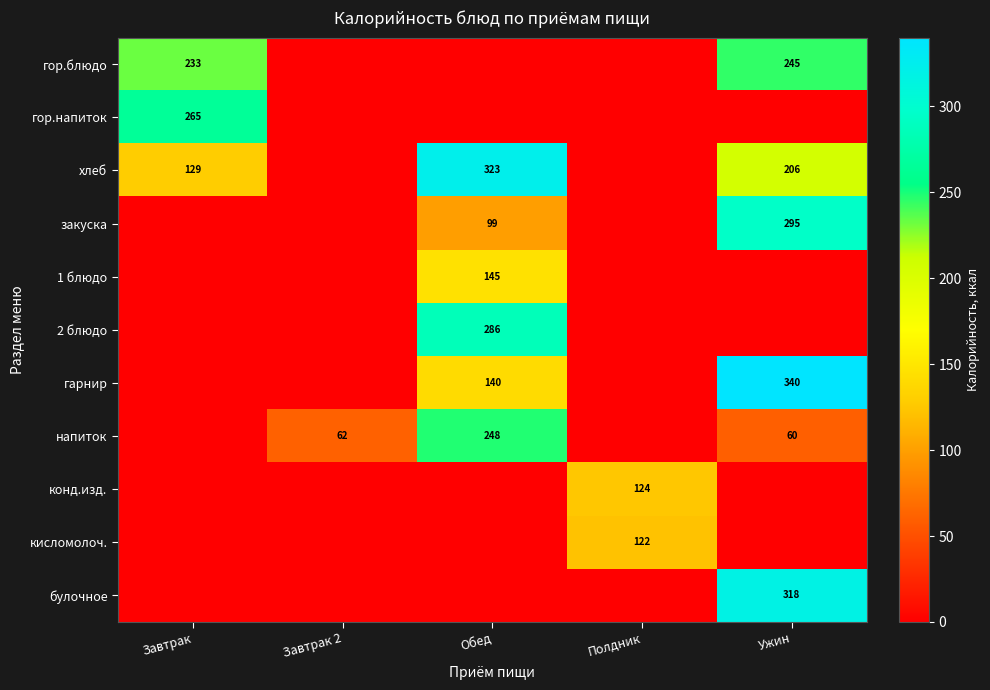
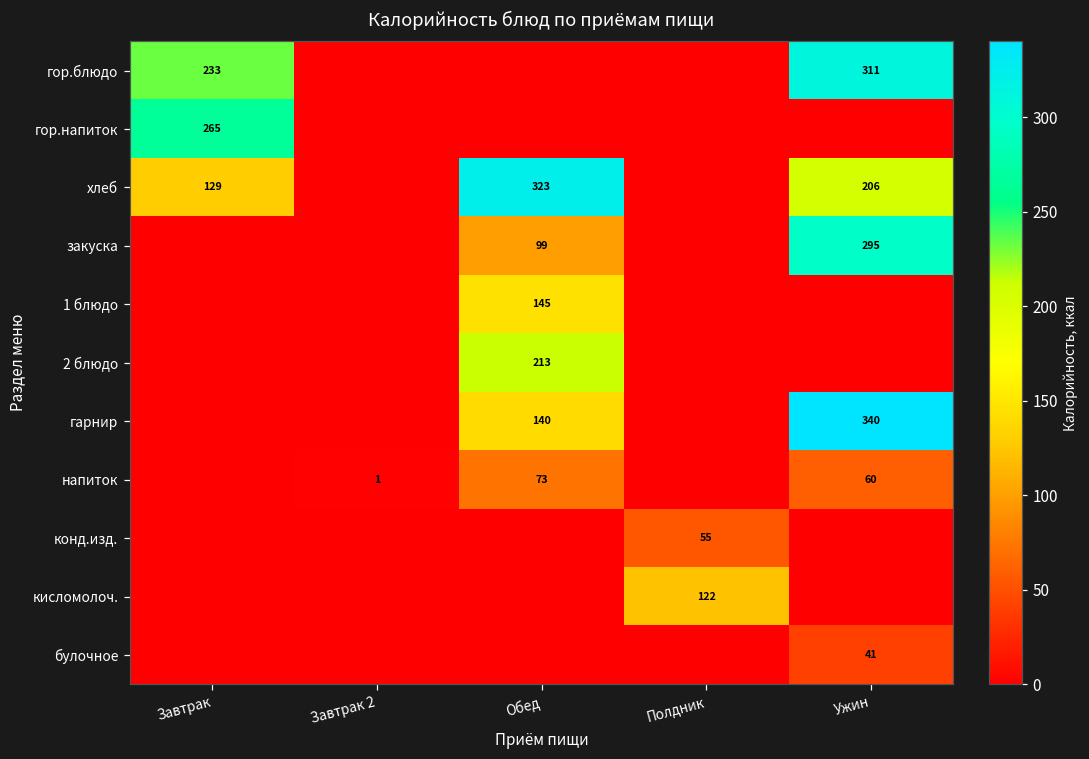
гор.блюдо, Ужин: 245 -> 311
2 блюдо, Обед: 286 -> 213
напиток, Завтрак 2: 62 -> 1
напиток, Обед: 248 -> 73
конд.изд., Полдник: 124 -> 55
булочное, Ужин: 318 -> 41
